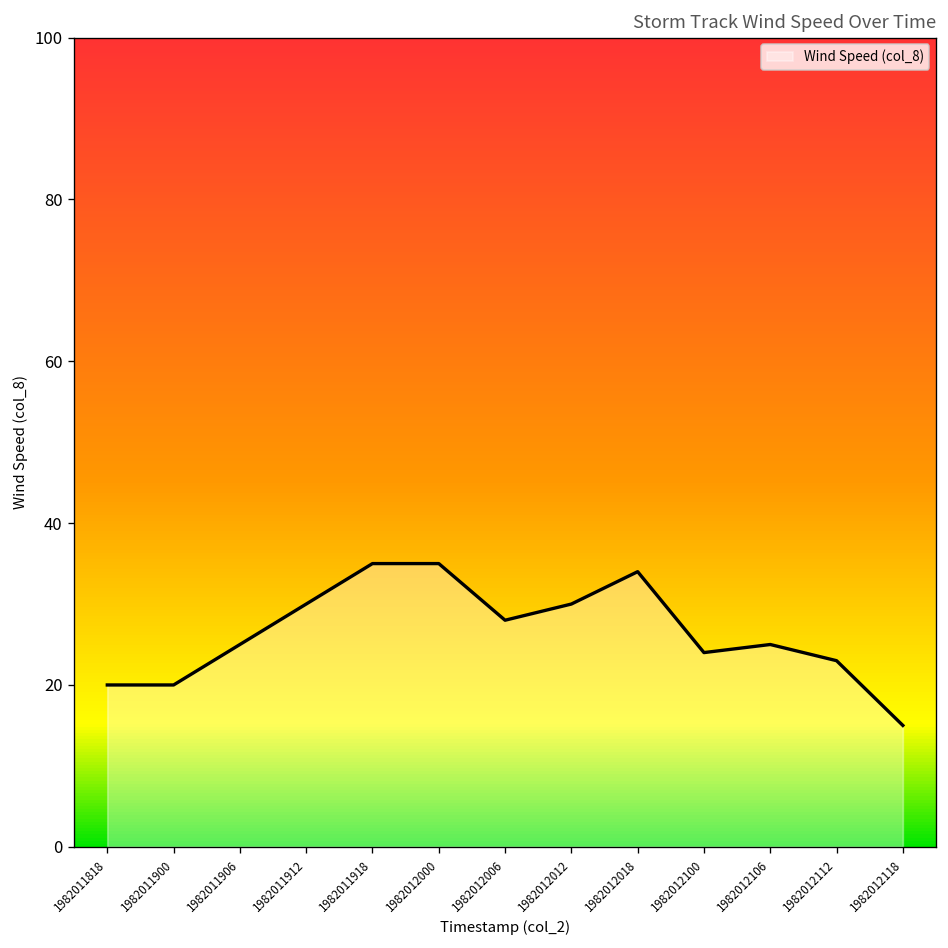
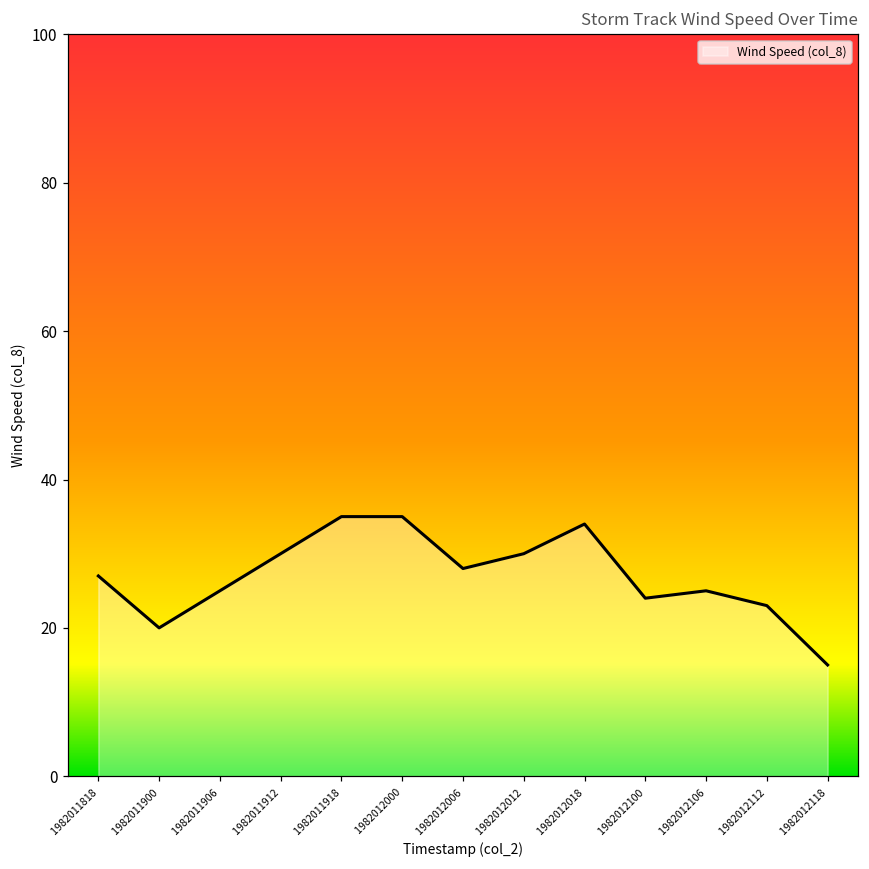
1982011818: 20 -> 27
